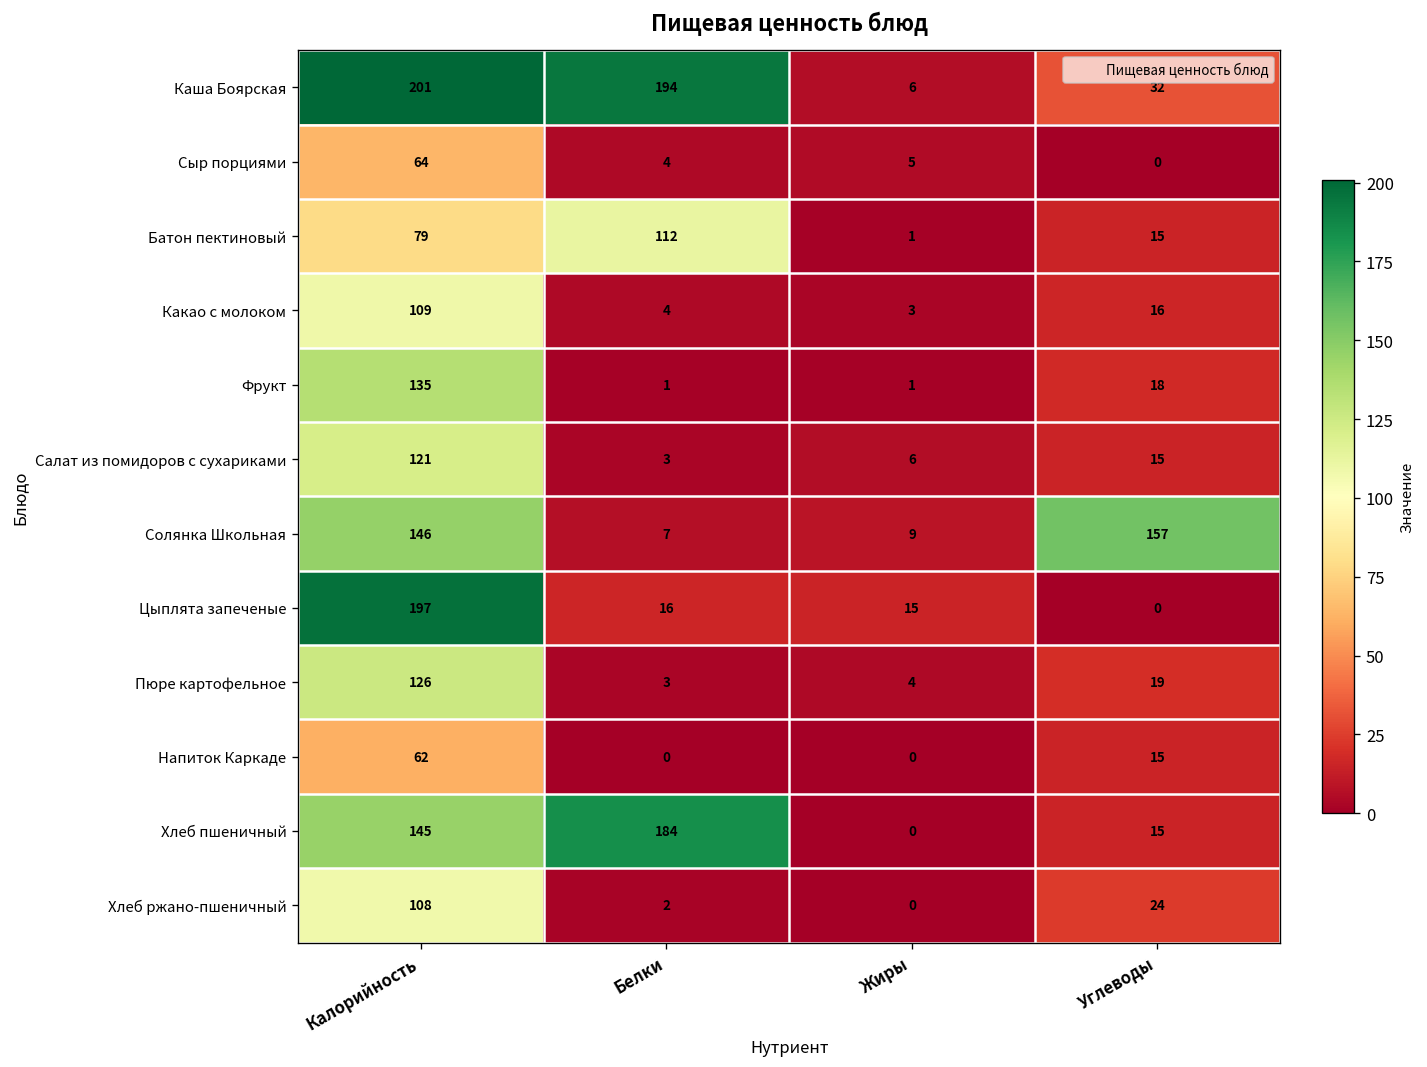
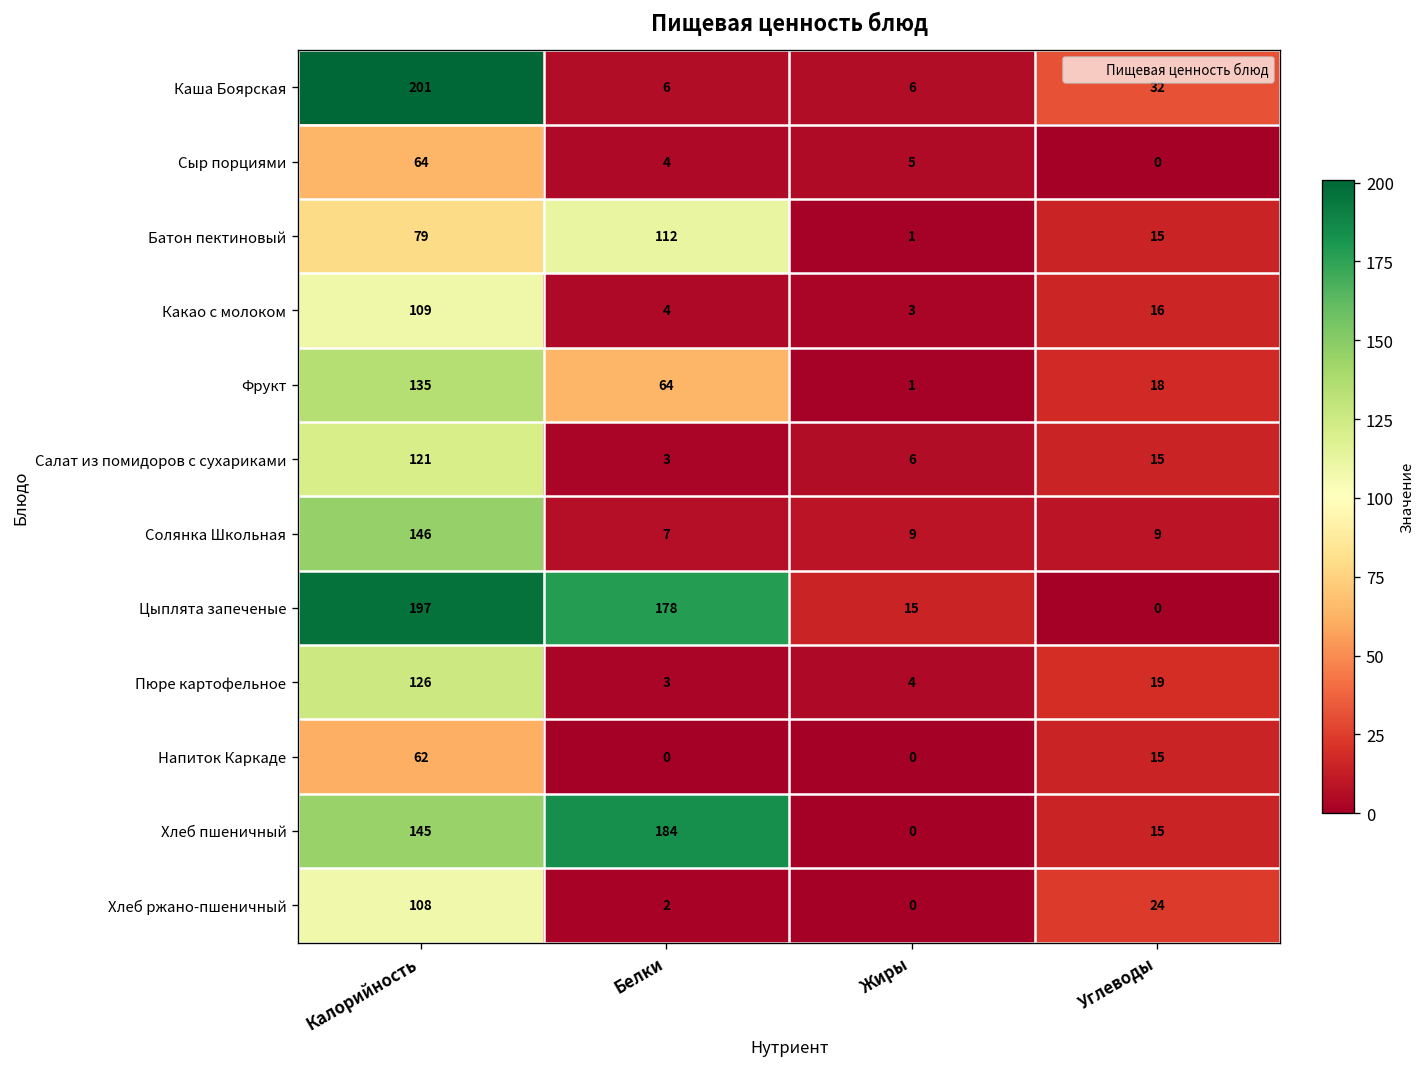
Каша Боярская, Белки: 194 -> 6
Фрукт, Белки: 1 -> 64
Солянка Школьная, Углеводы: 157 -> 9
Цыплята запеченые, Белки: 16 -> 178
